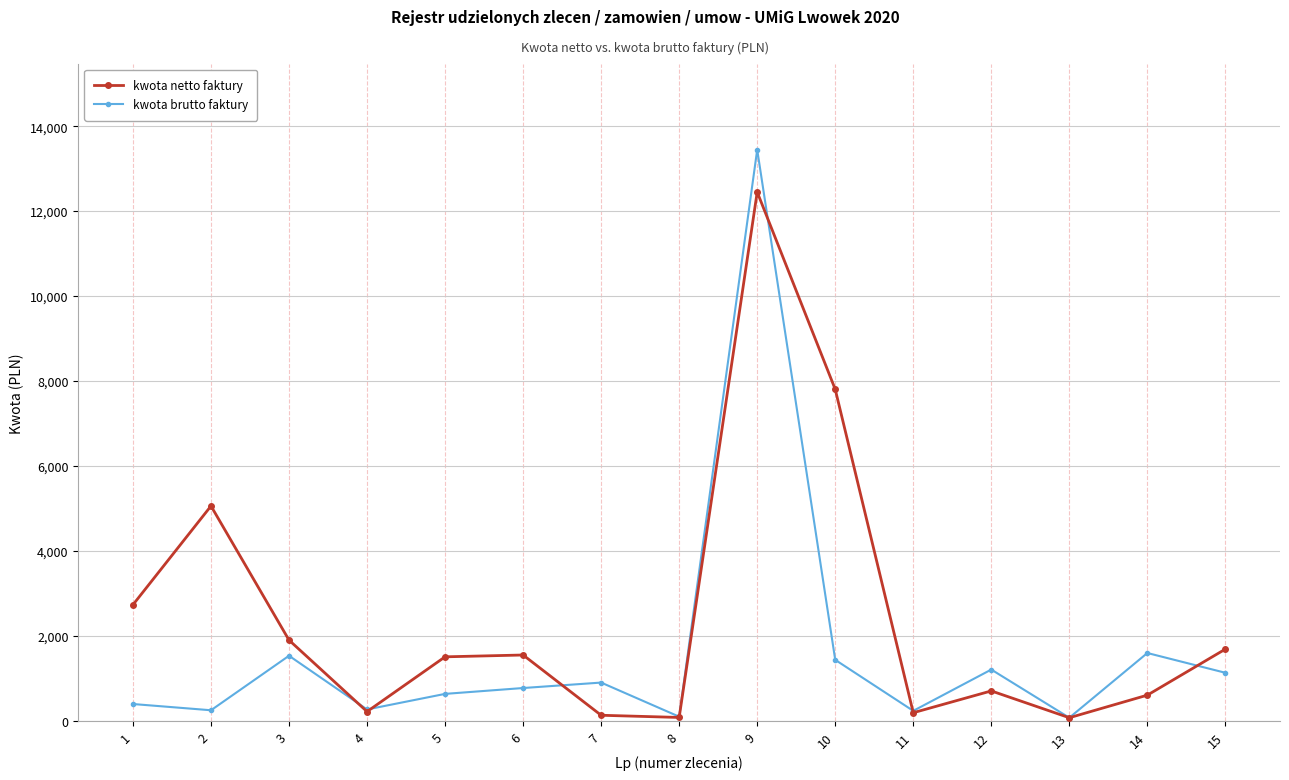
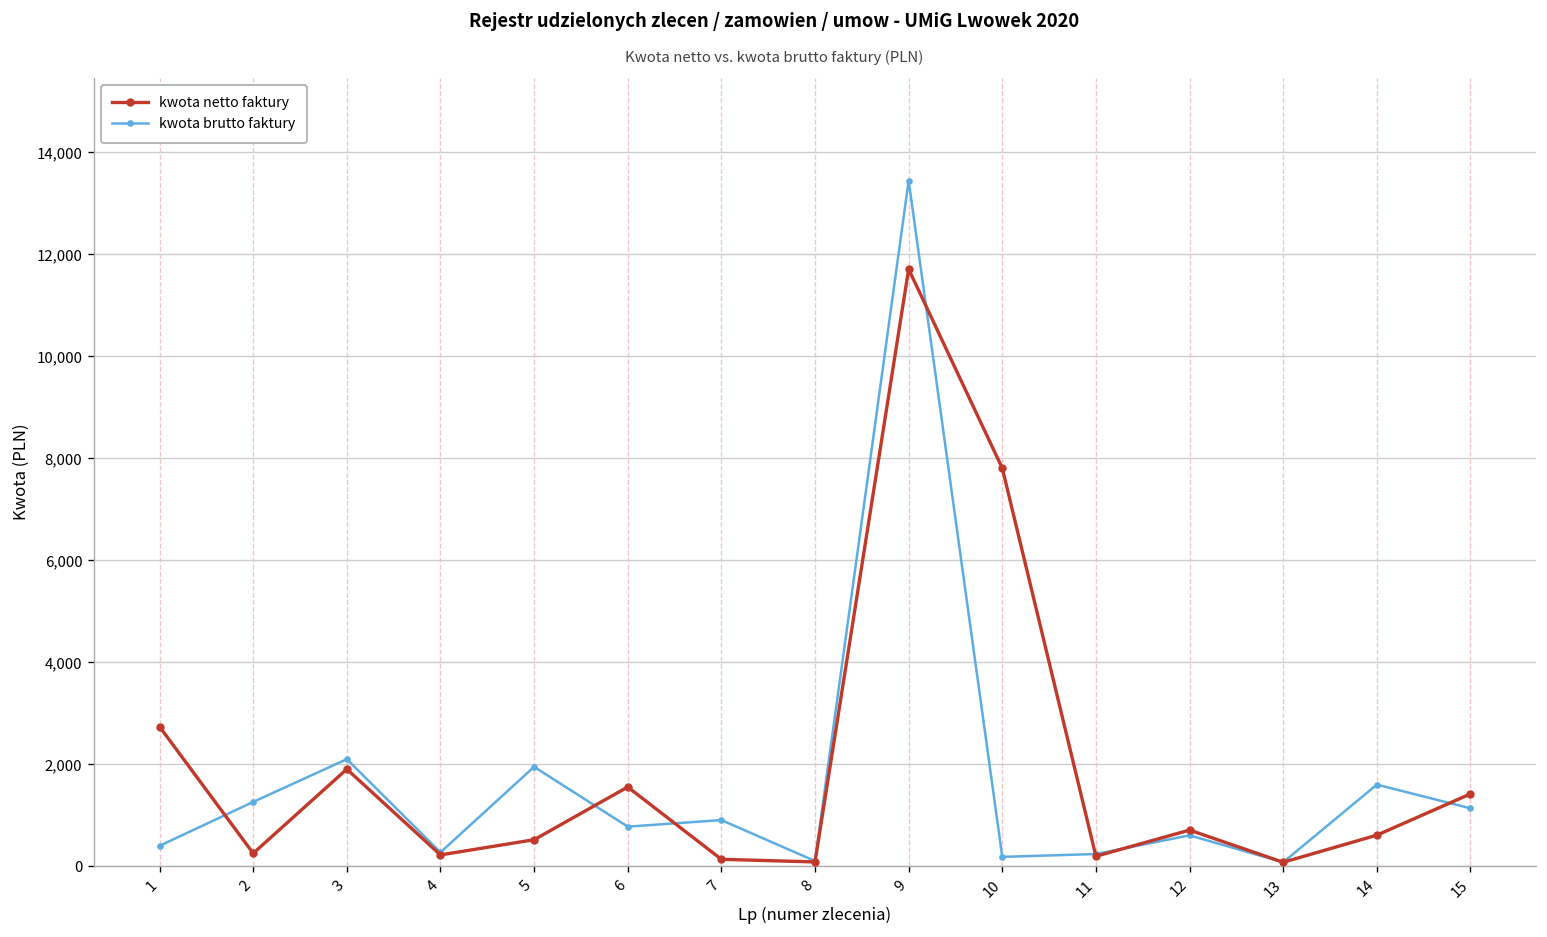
kwota netto faktury, 2: 5,100 -> 300
kwota brutto faktury, 2: 300 -> 1,300
kwota brutto faktury, 3: 1,500 -> 2,100
kwota netto faktury, 5: 1,500 -> 500
kwota brutto faktury, 5: 600 -> 1,900
kwota netto faktury, 9: 12,400 -> 11,700
kwota brutto faktury, 10: 1,400 -> 200
kwota brutto faktury, 12: 1,200 -> 600
kwota netto faktury, 15: 1,700 -> 1,400
